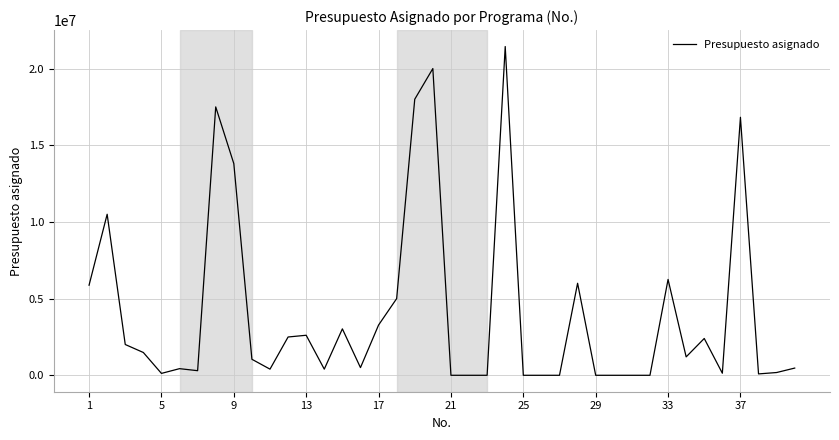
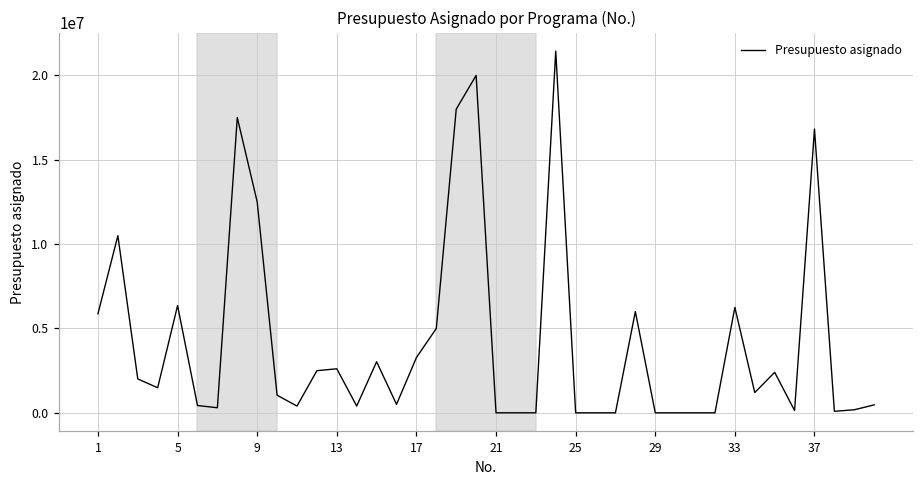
5: 100000 -> 6400000
9: 13800000 -> 12500000
